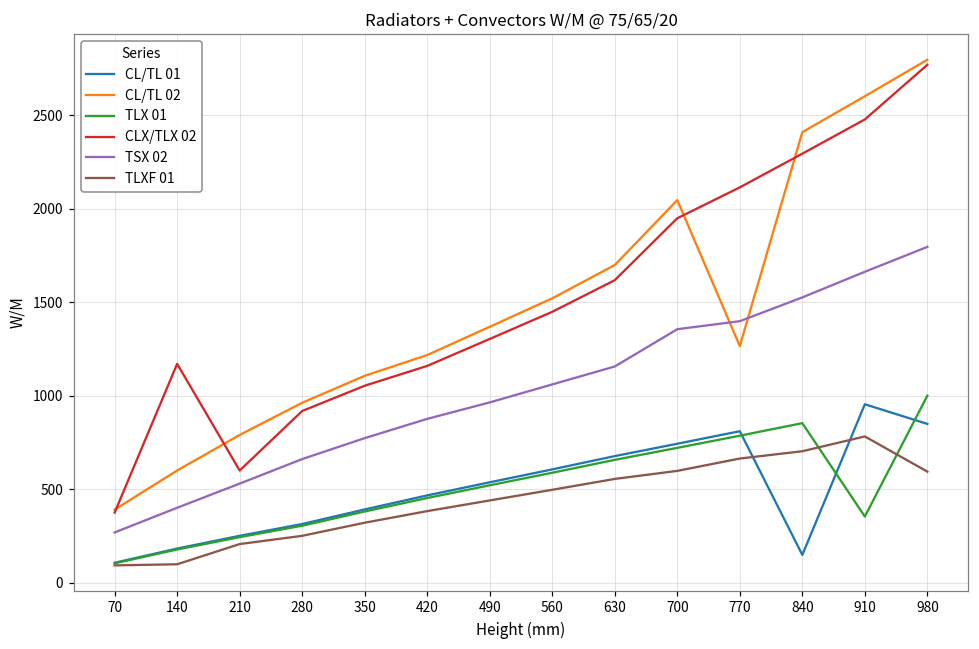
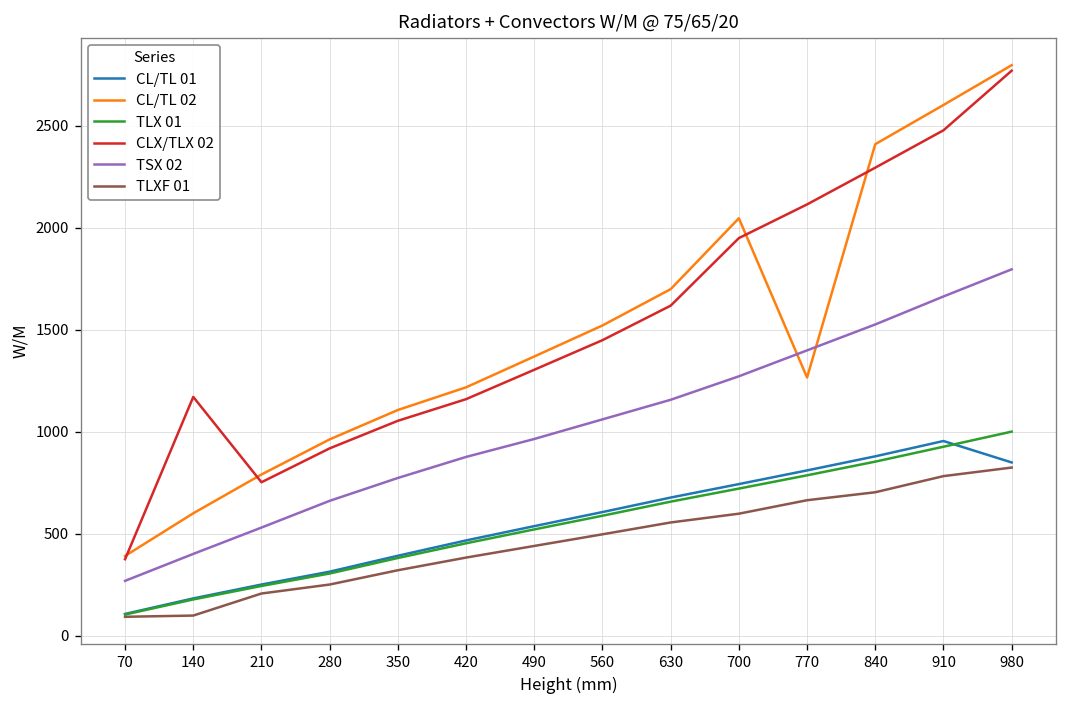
CLX/TLX 02, 210: 600 -> 750
TSX 02, 700: 1360 -> 1270
CL/TL 01, 840: 150 -> 880
TLX 01, 910: 360 -> 930
TLXF 01, 980: 600 -> 830
